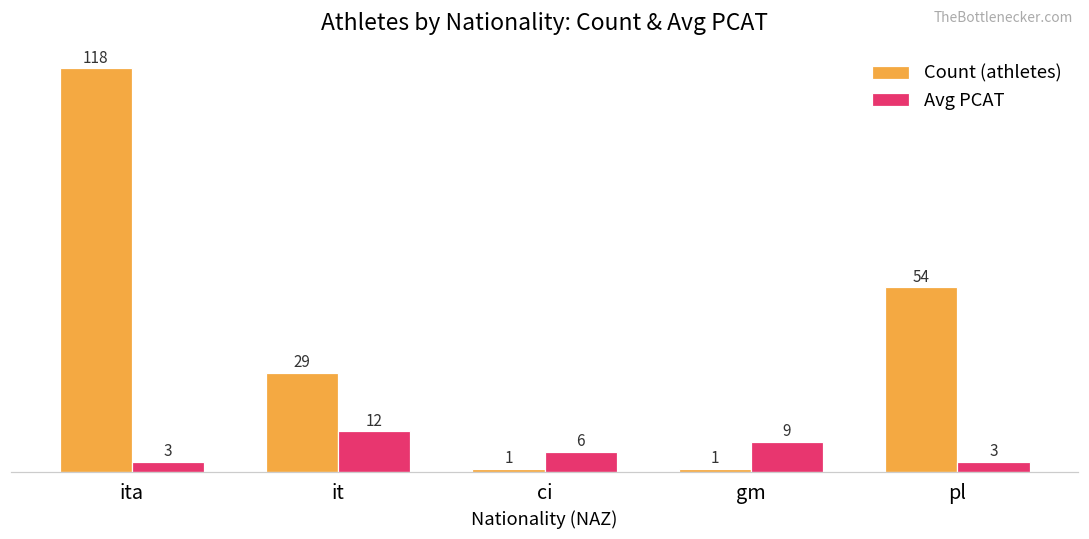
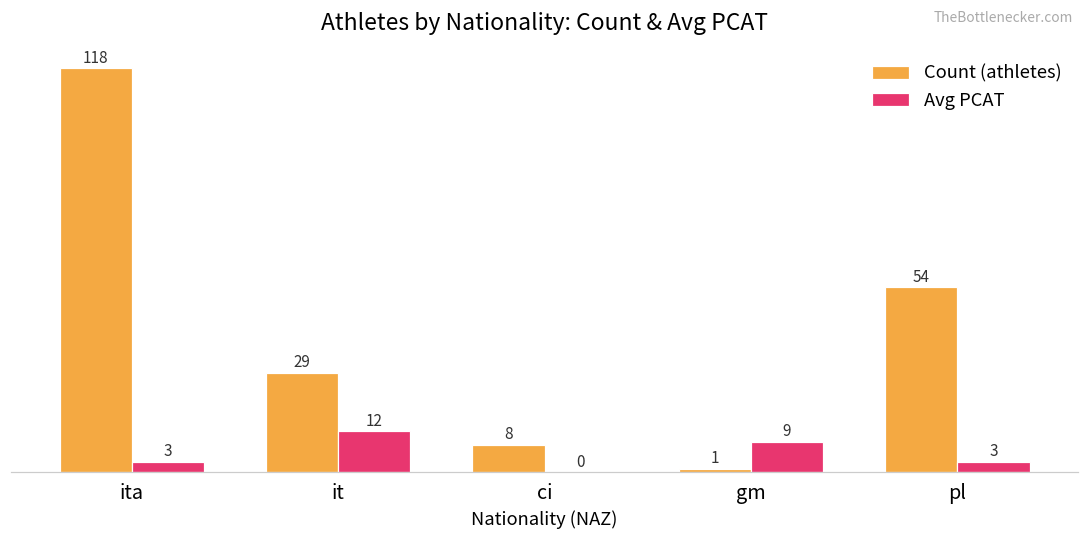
Count (athletes), ci: 1 -> 8
Avg PCAT, ci: 6 -> 0
